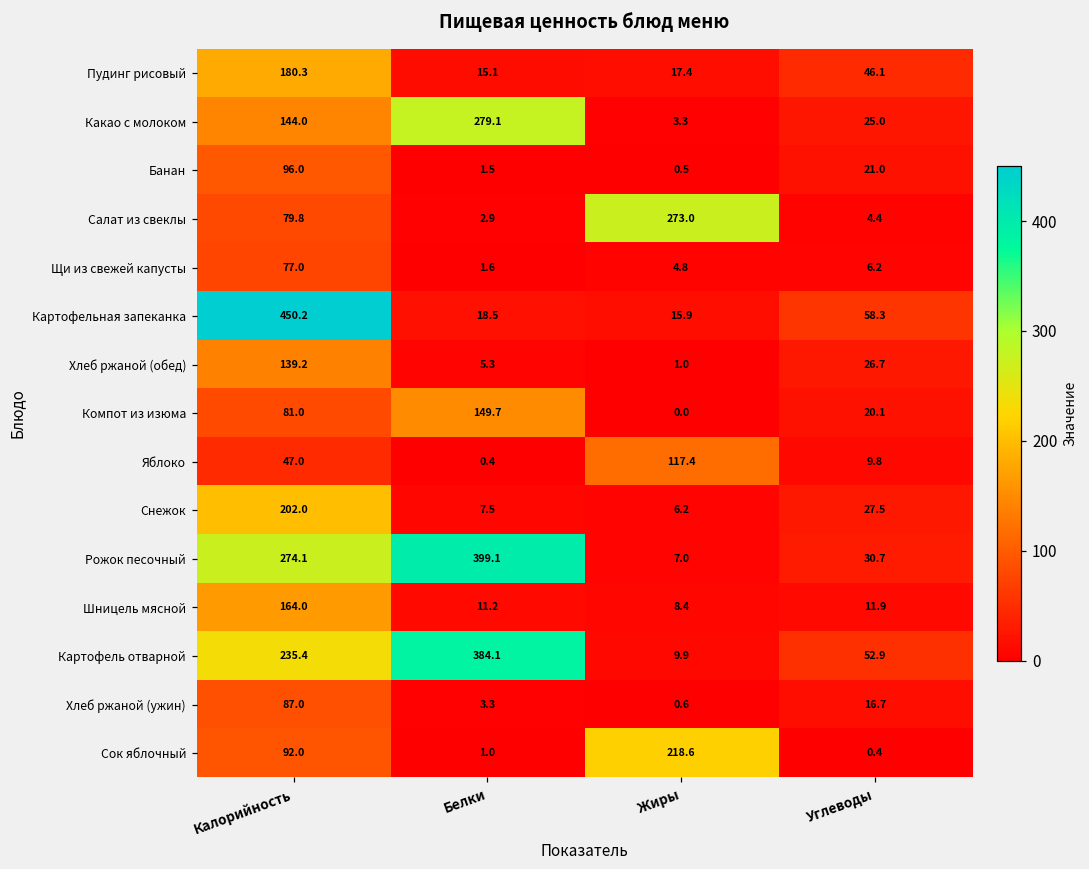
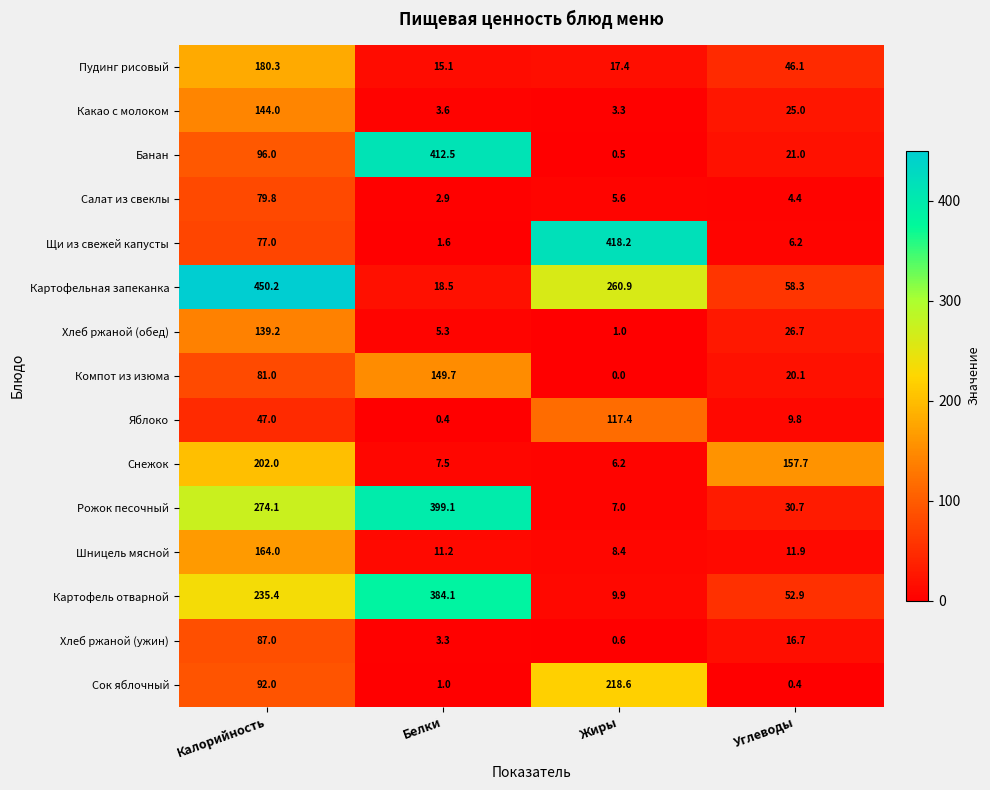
Какао с молоком, Белки: 279.1 -> 3.6
Банан, Белки: 1.5 -> 412.5
Салат из свеклы, Жиры: 273.0 -> 5.6
Щи из свежей капусты, Жиры: 4.8 -> 418.2
Картофельная запеканка, Жиры: 15.9 -> 260.9
Снежок, Углеводы: 27.5 -> 157.7
